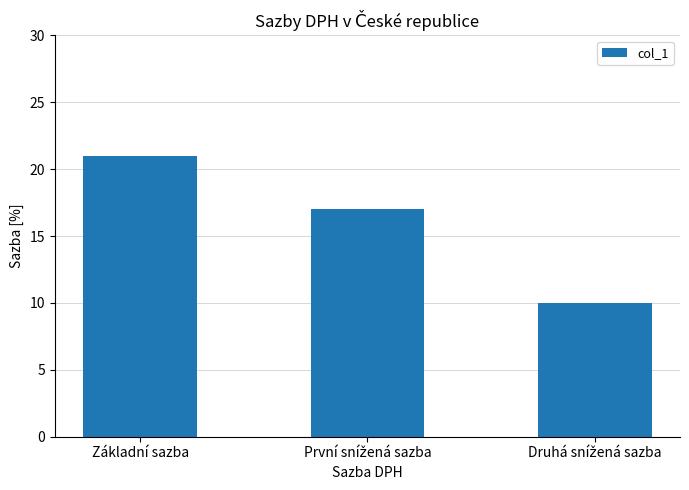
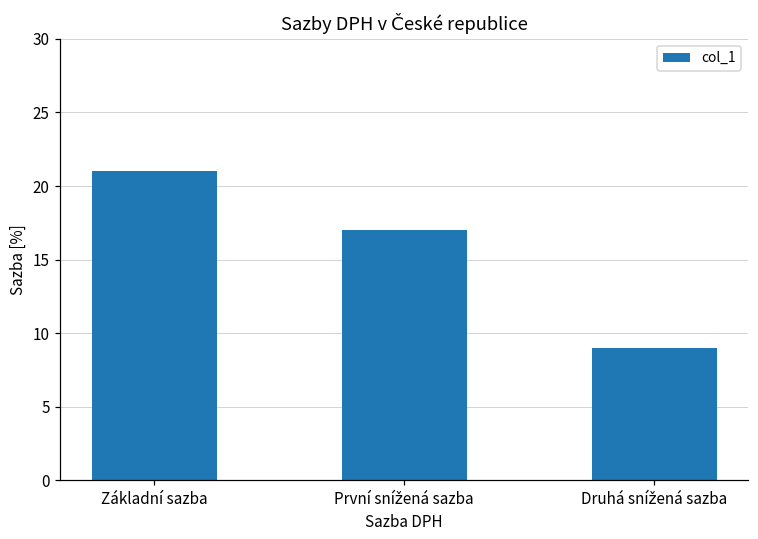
Druhá snížená sazba: 10 -> 9
